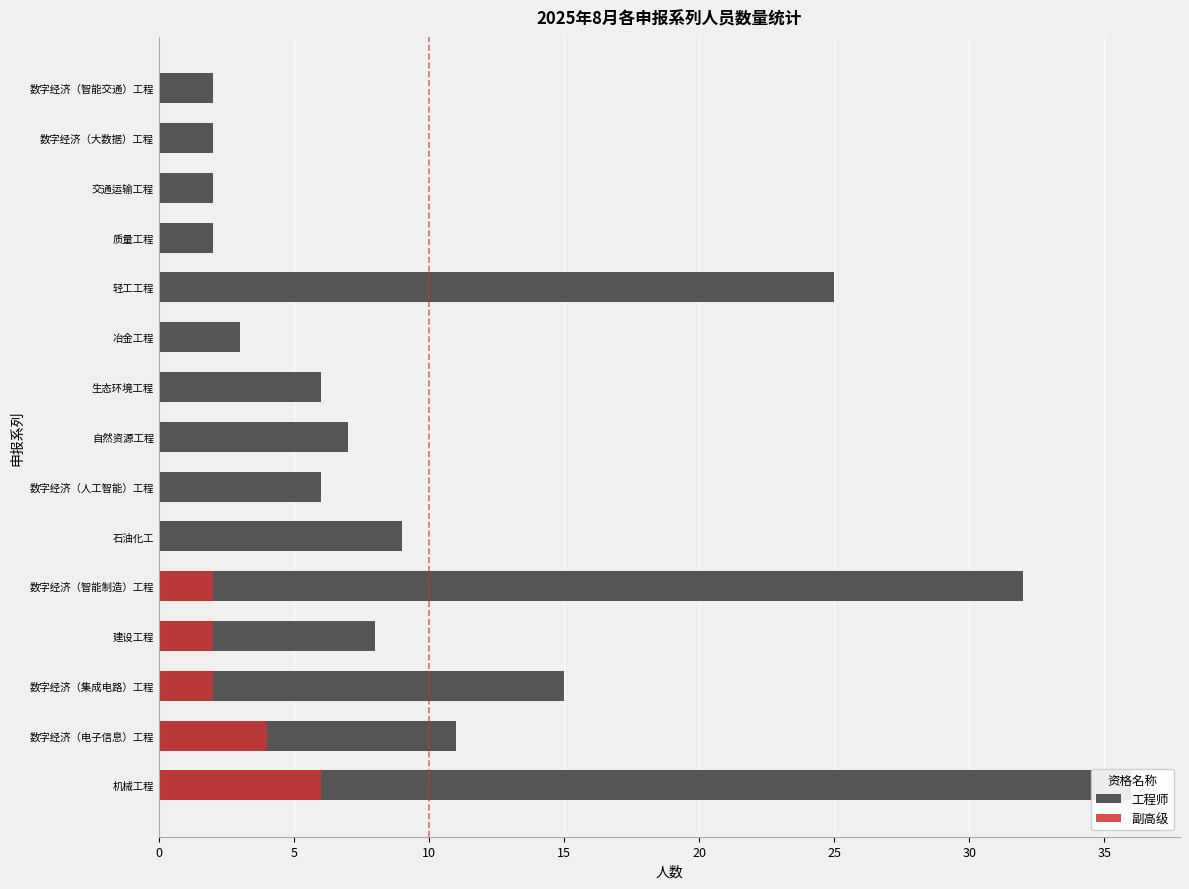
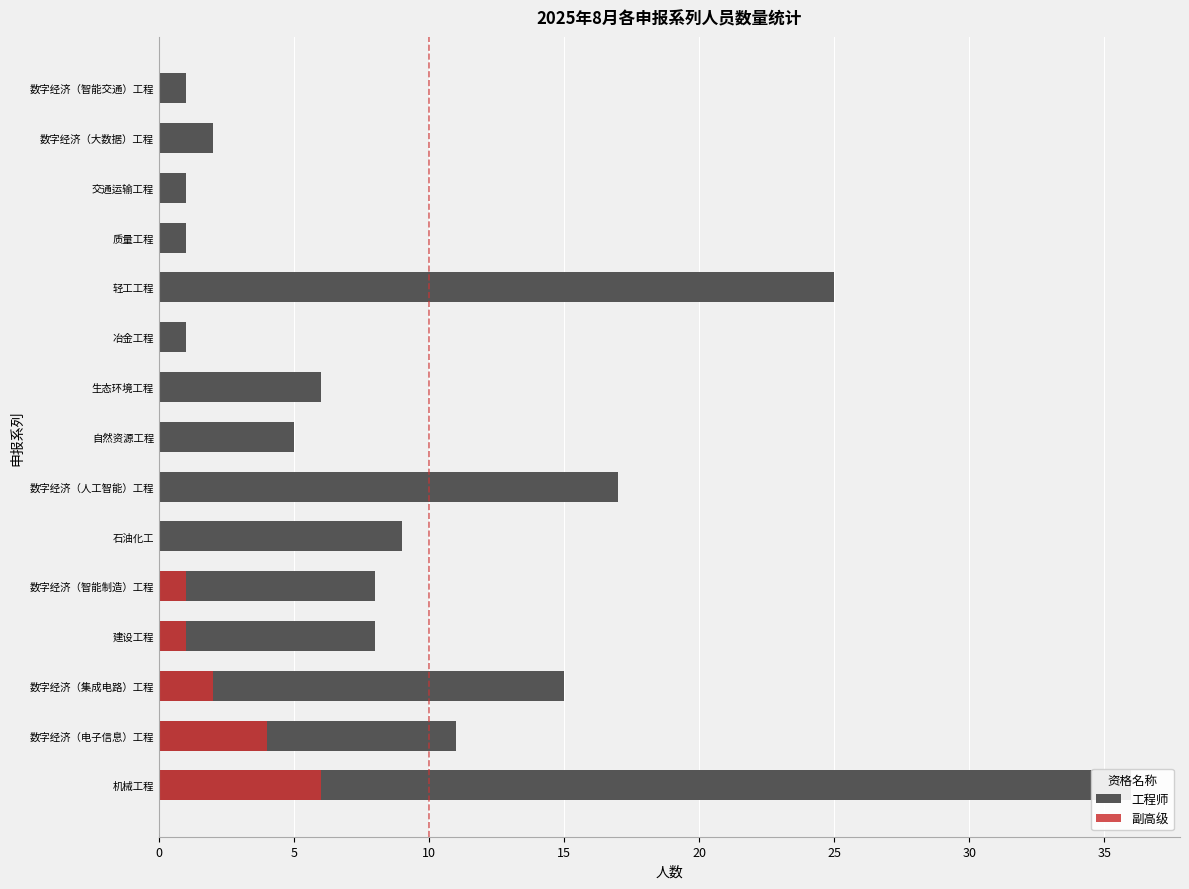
工程师, 数字经济（智能交通）工程: 2 -> 1
工程师, 交通运输工程: 2 -> 1
工程师, 质量工程: 2 -> 1
工程师, 冶金工程: 3 -> 1
工程师, 自然资源工程: 7 -> 5
工程师, 数字经济（人工智能）工程: 6 -> 17
工程师, 数字经济（智能制造）工程: 32 -> 8
副高级, 数字经济（智能制造）工程: 2 -> 1
副高级, 建设工程: 2 -> 1
